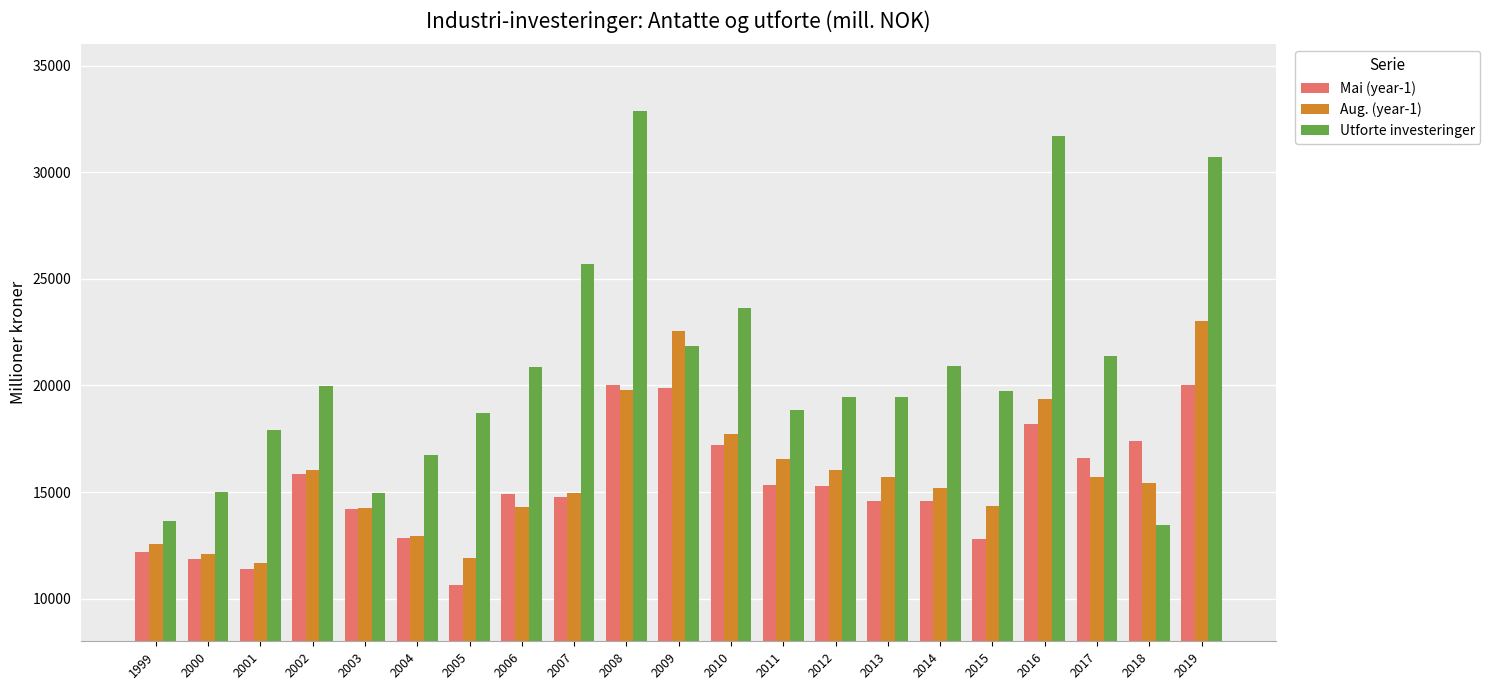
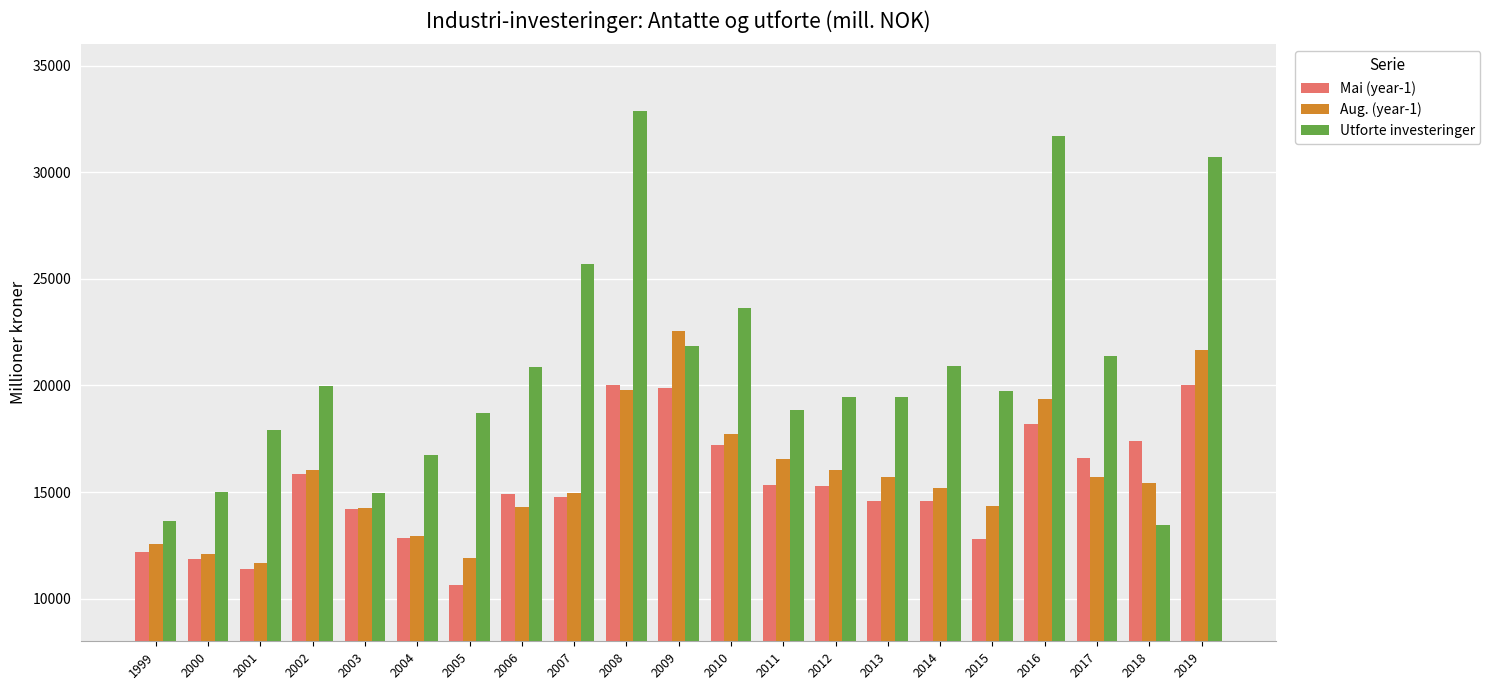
Aug. (year-1), 2019: 23000 -> 21700
